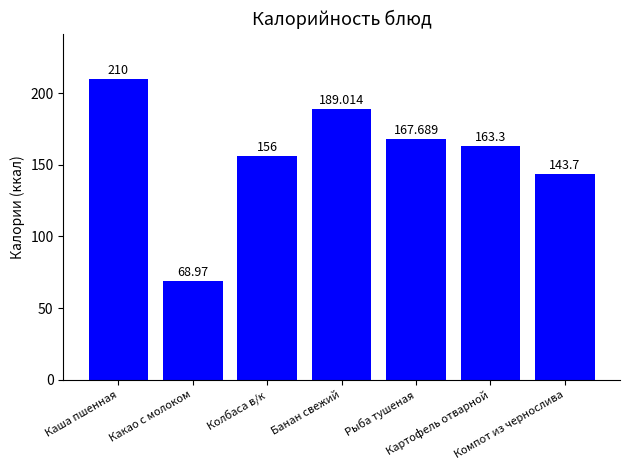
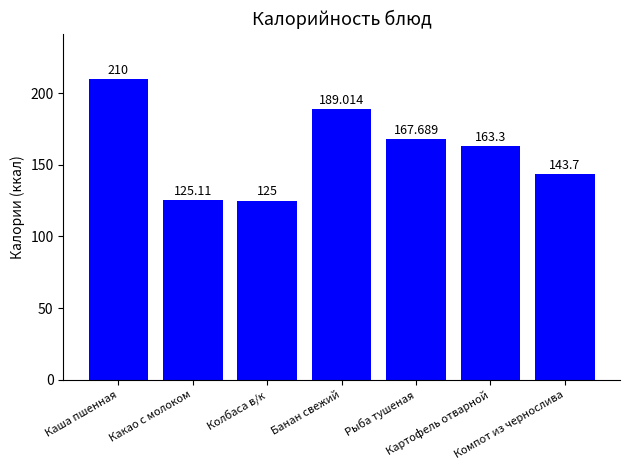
Какао с молоком: 68.97 -> 125.11
Колбаса в/к: 156 -> 125
